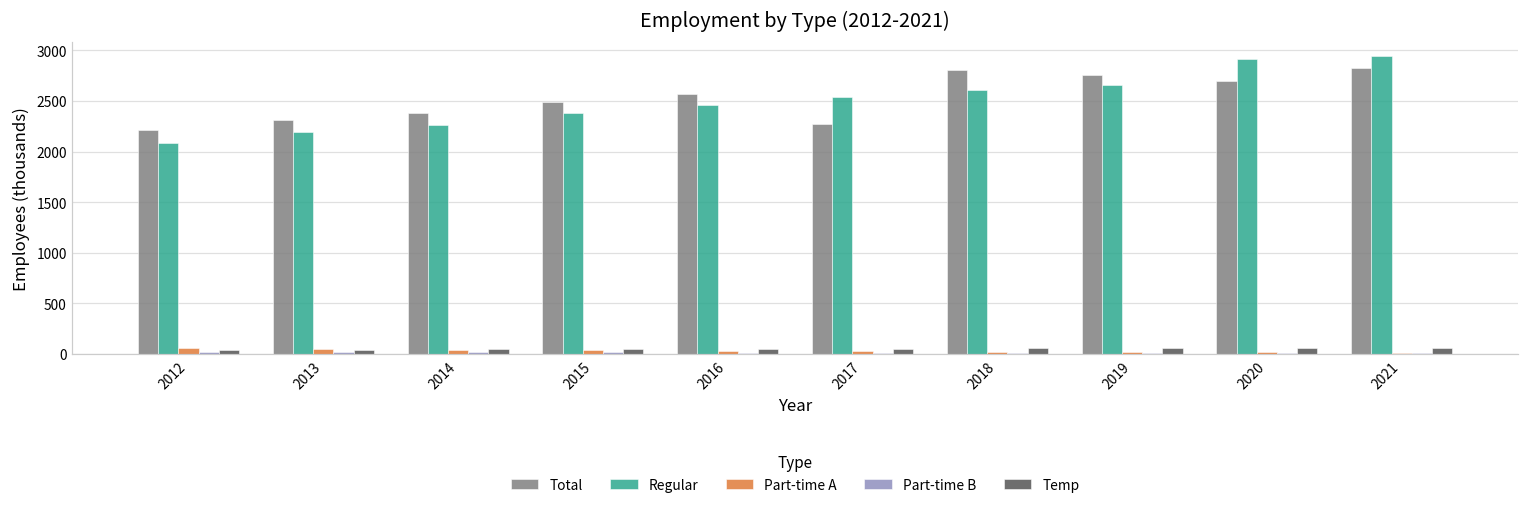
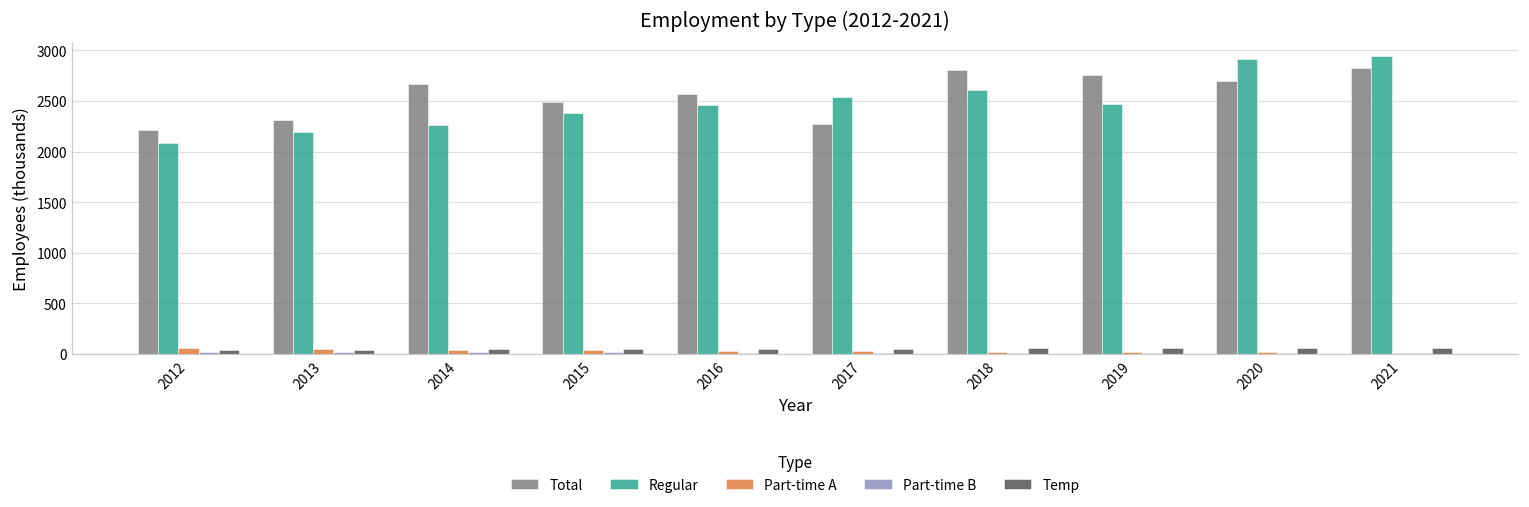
Total, 2014: 2400 -> 2700
Regular, 2019: 2700 -> 2500
